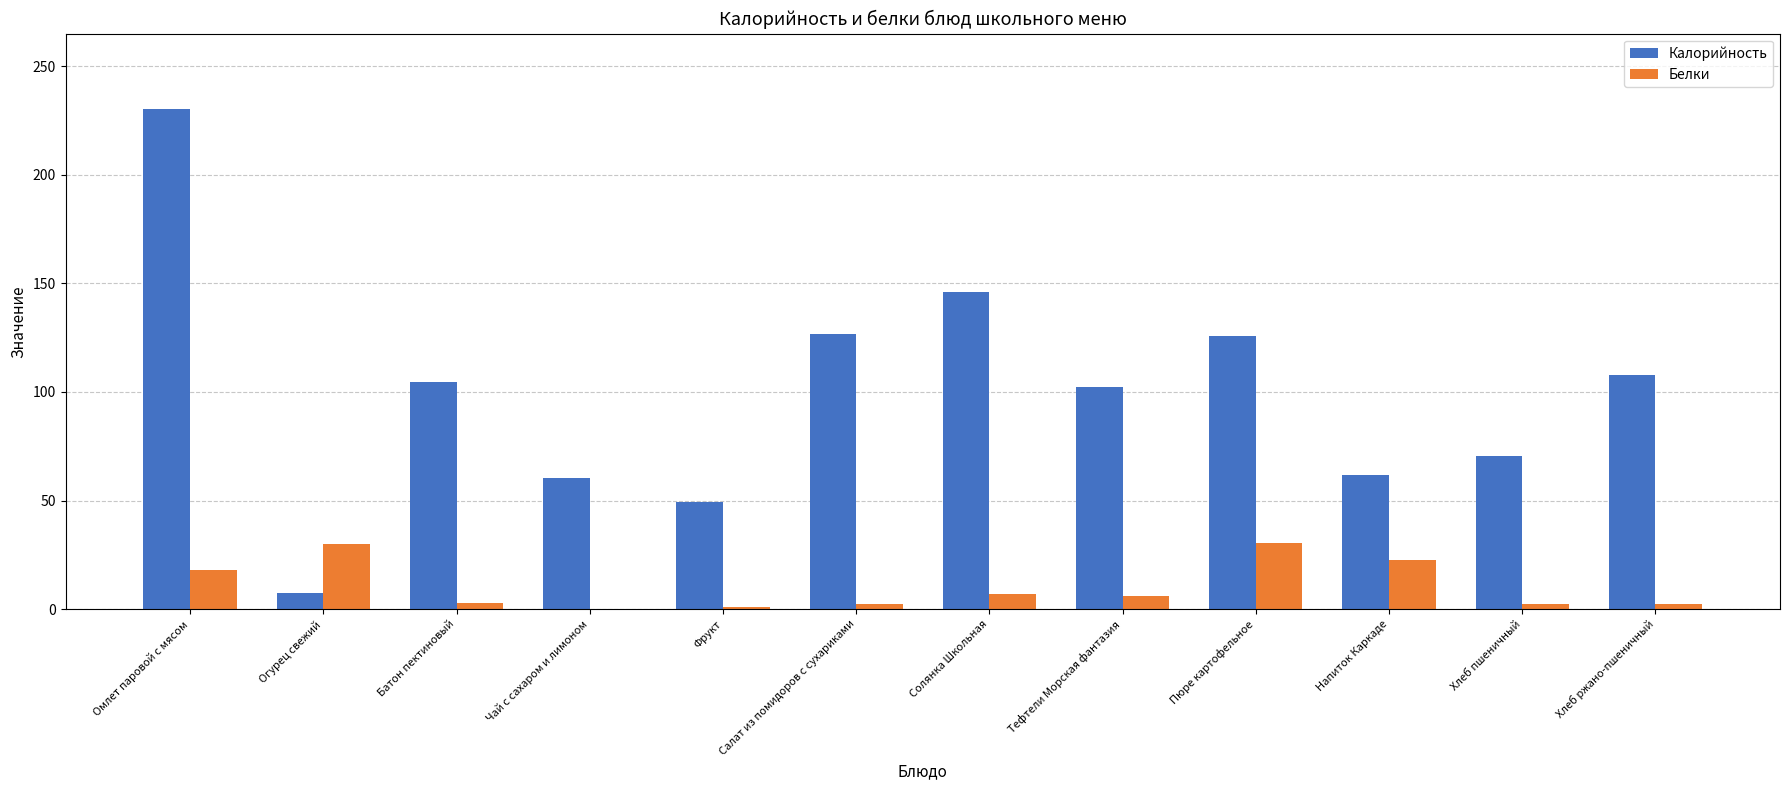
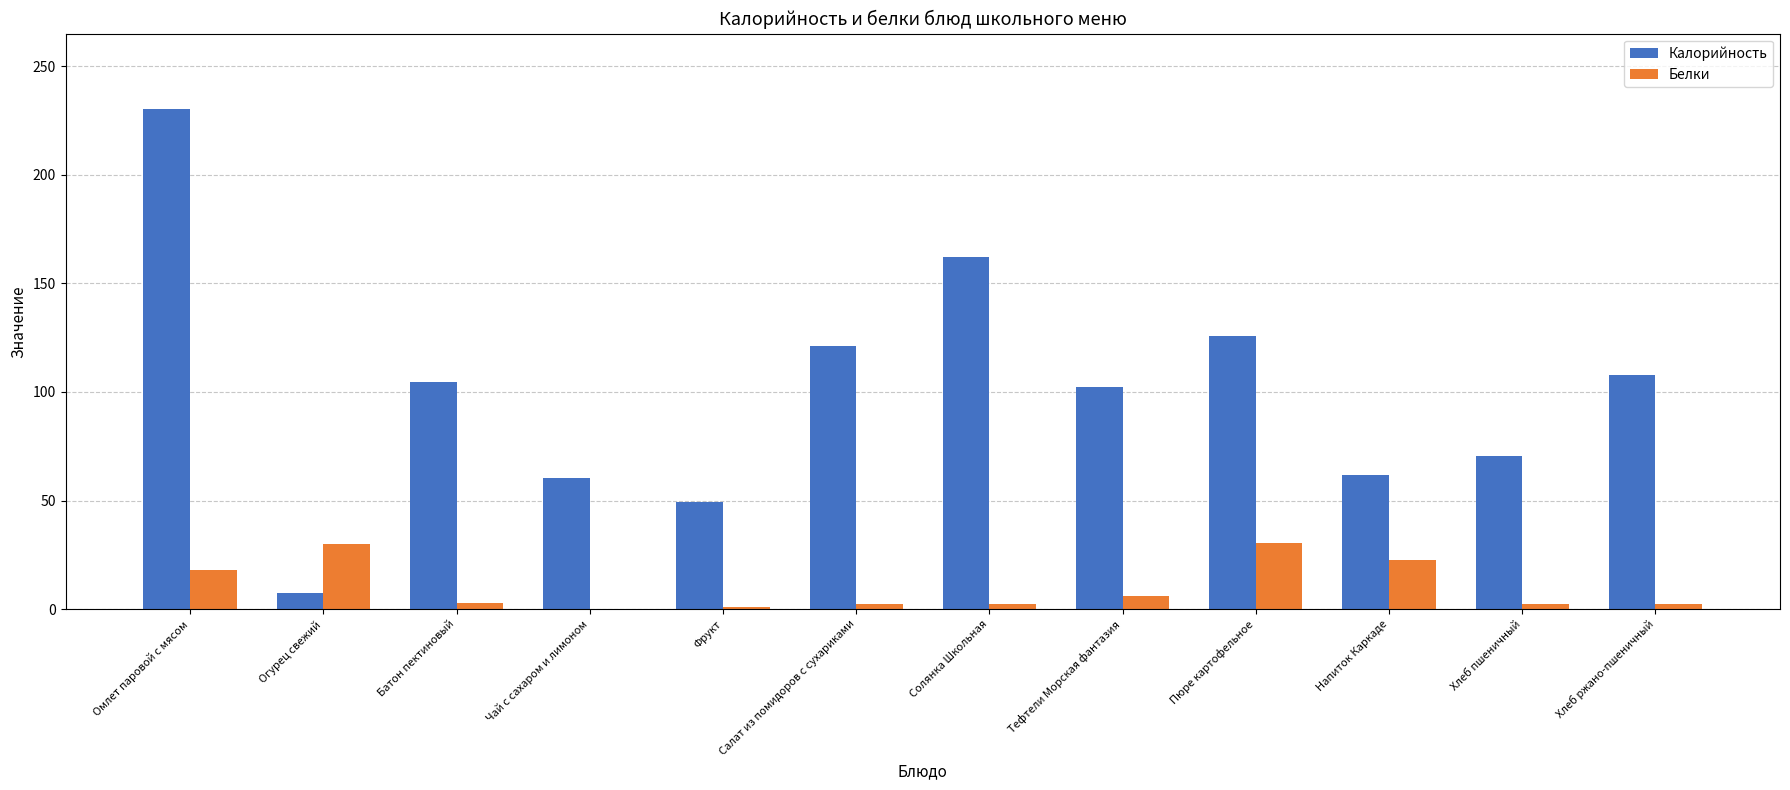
Калорийность, Салат из помидоров с сухариками: 127 -> 121
Калорийность, Солянка Школьная: 146 -> 162
Белки, Солянка Школьная: 7 -> 2
